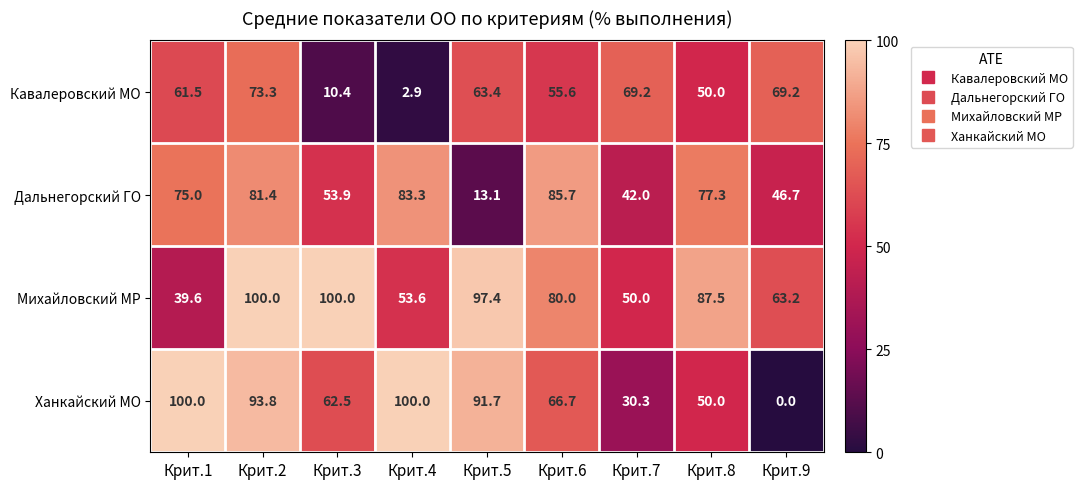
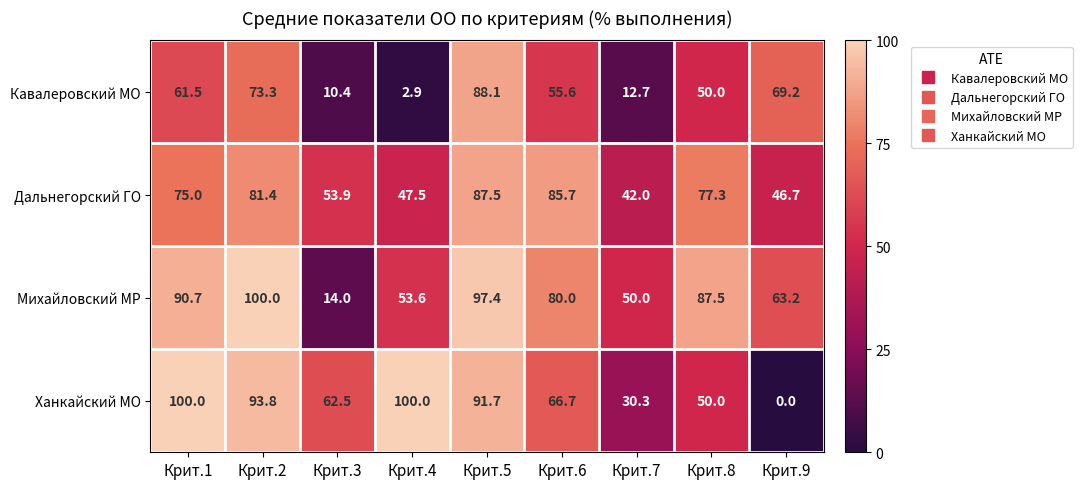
Кавалеровский МО, Крит.5: 63.4 -> 88.1
Кавалеровский МО, Крит.7: 69.2 -> 12.7
Дальнегорский ГО, Крит.4: 83.3 -> 47.5
Дальнегорский ГО, Крит.5: 13.1 -> 87.5
Михайловский МР, Крит.1: 39.6 -> 90.7
Михайловский МР, Крит.3: 100.0 -> 14.0
